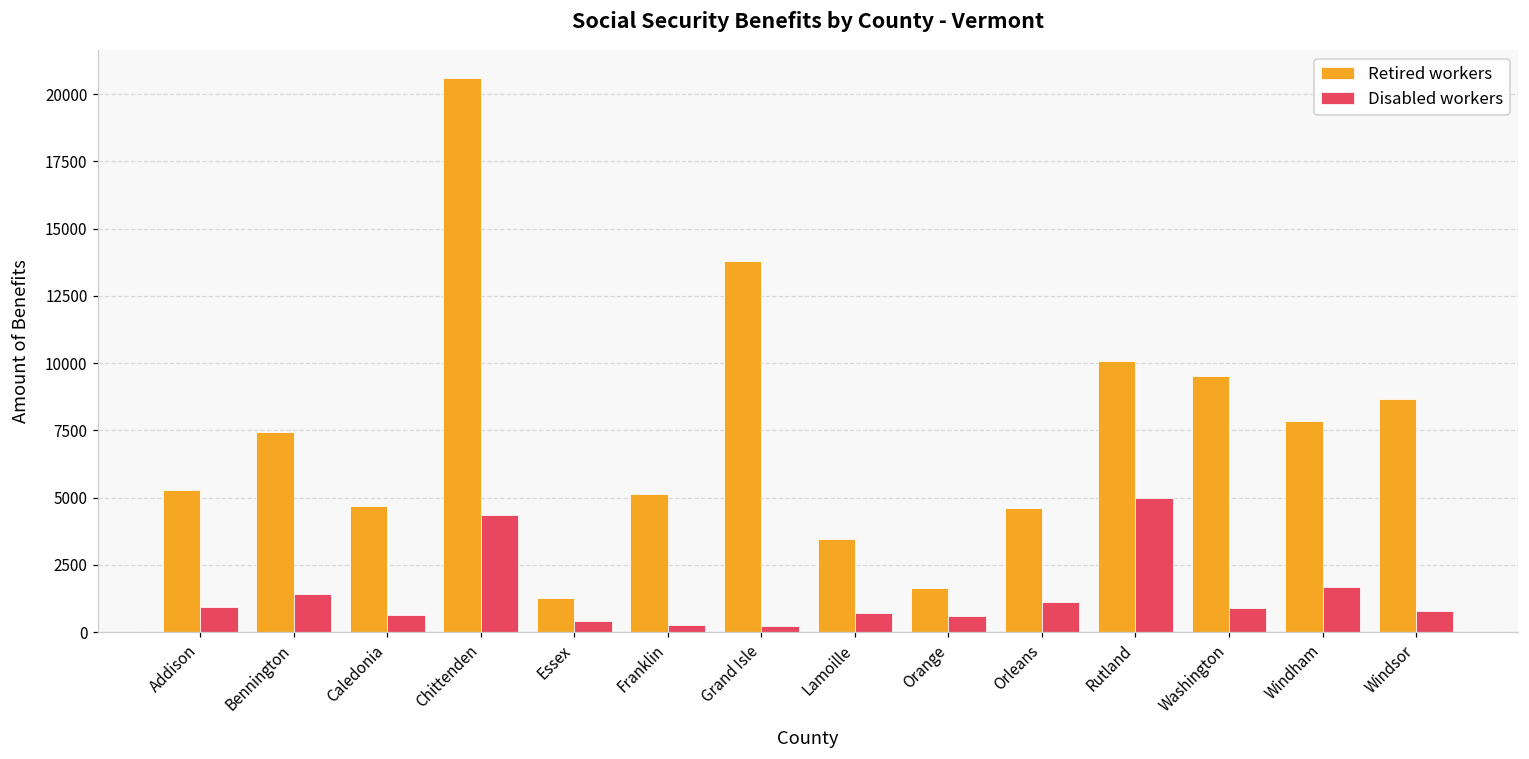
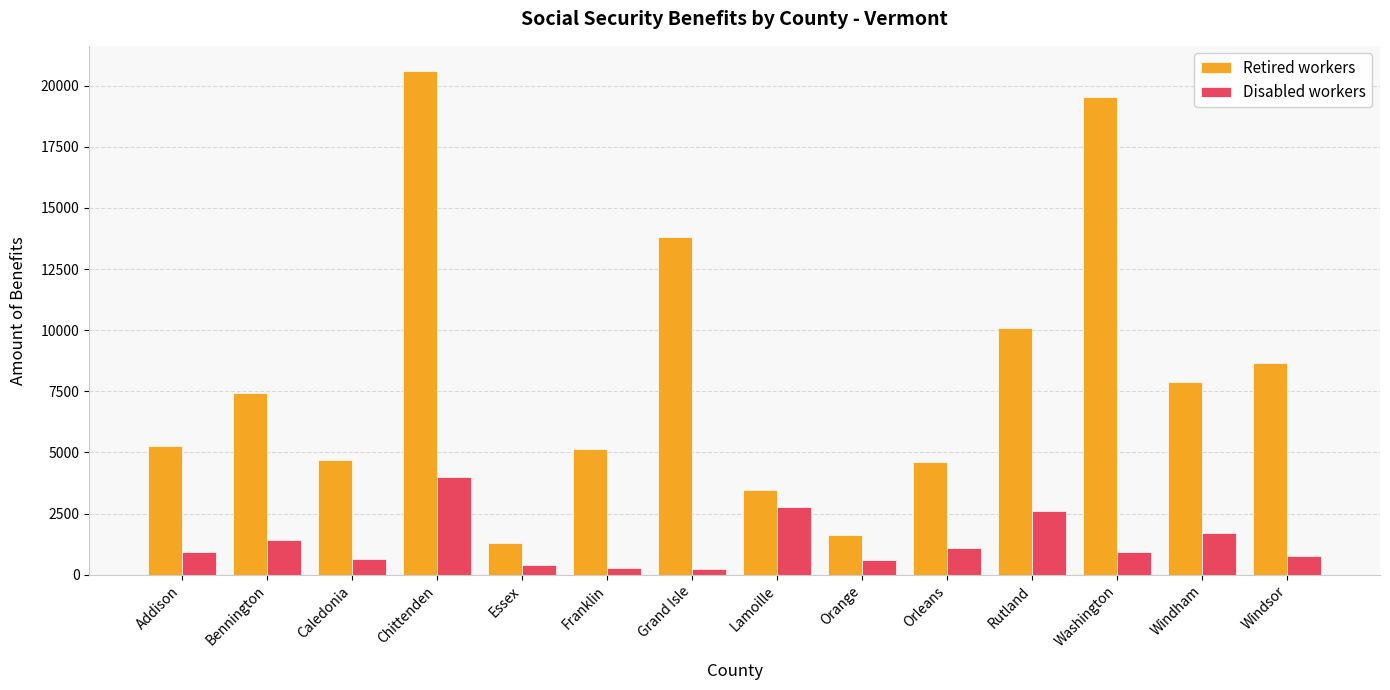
Disabled workers, Chittenden: 4400 -> 4000
Disabled workers, Lamoille: 700 -> 2800
Disabled workers, Rutland: 5000 -> 2600
Retired workers, Washington: 9500 -> 19500
